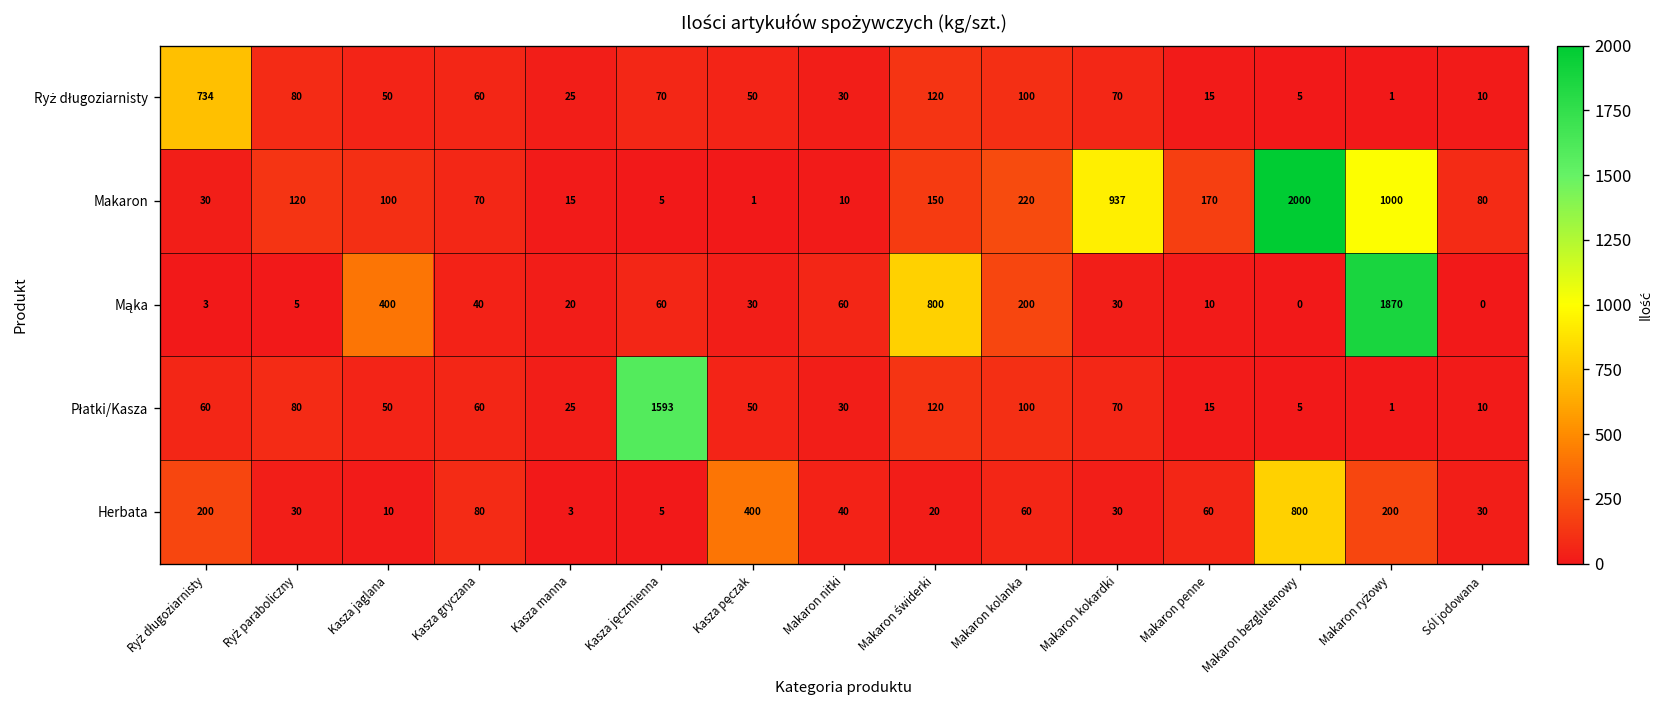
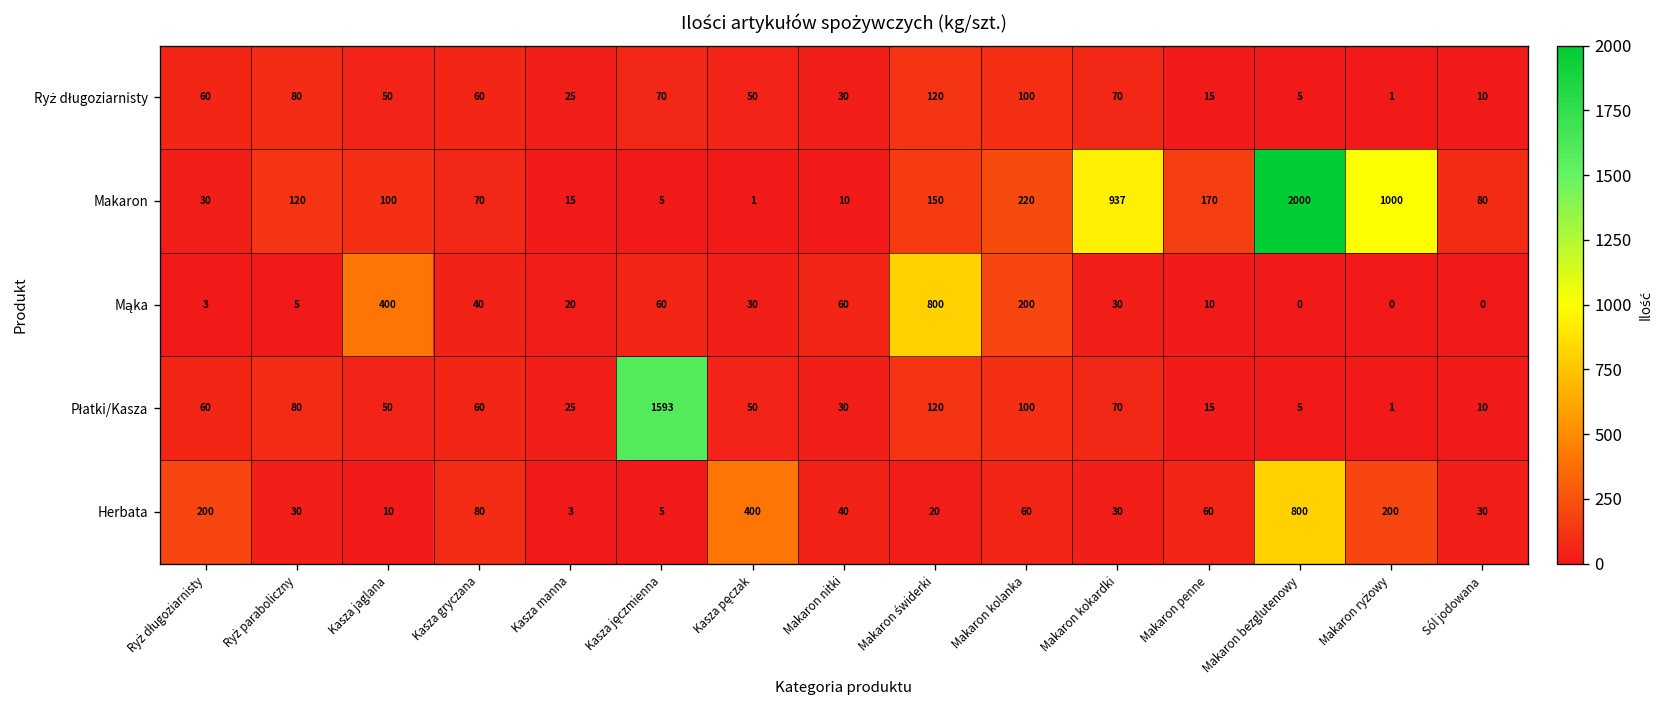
Ryż długoziarnisty, Ryż długoziarnisty: 734 -> 60
Mąka, Makaron ryżowy: 1870 -> 0
